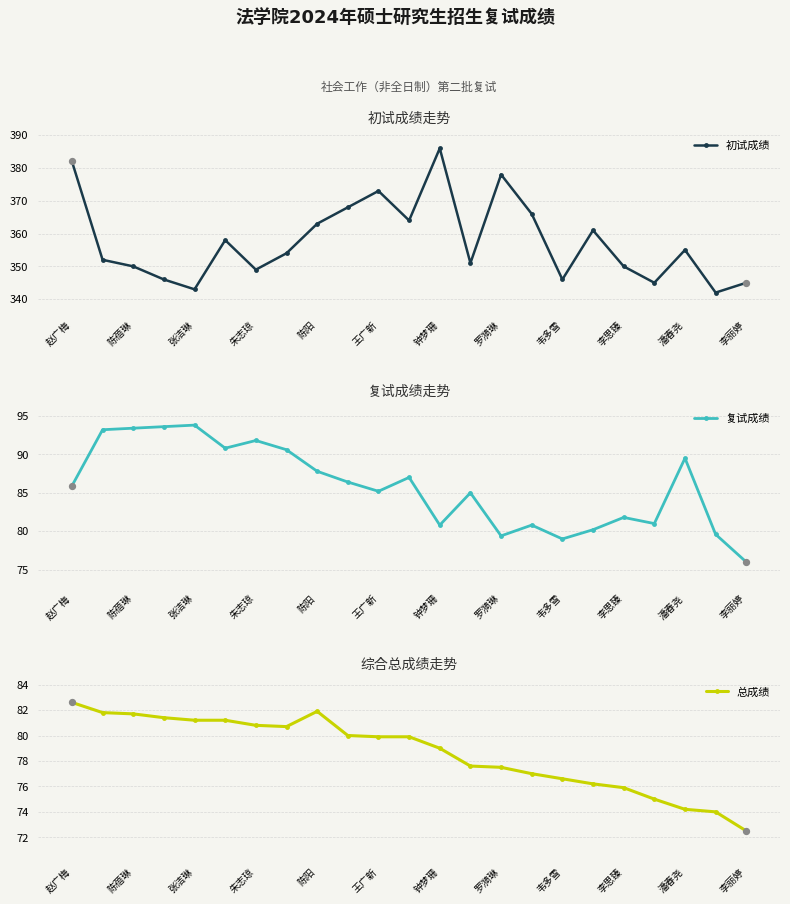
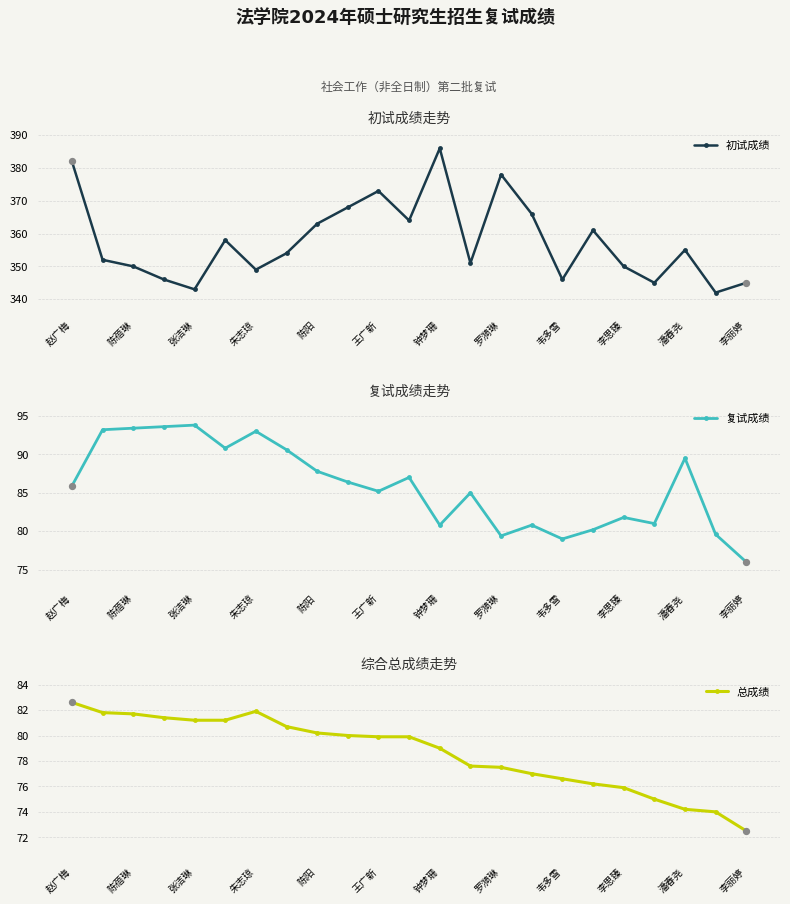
复试成绩走势, 复试成绩, 朱志琼: 92 -> 93
综合总成绩走势, 总成绩, 朱志琼: 80.8 -> 81.9
综合总成绩走势, 总成绩, 陈阳: 81.9 -> 80.2
